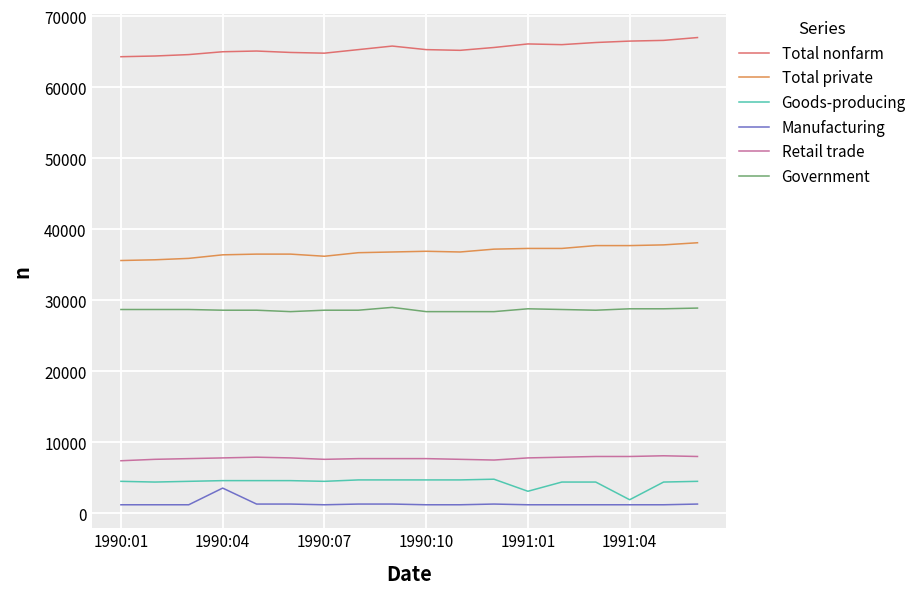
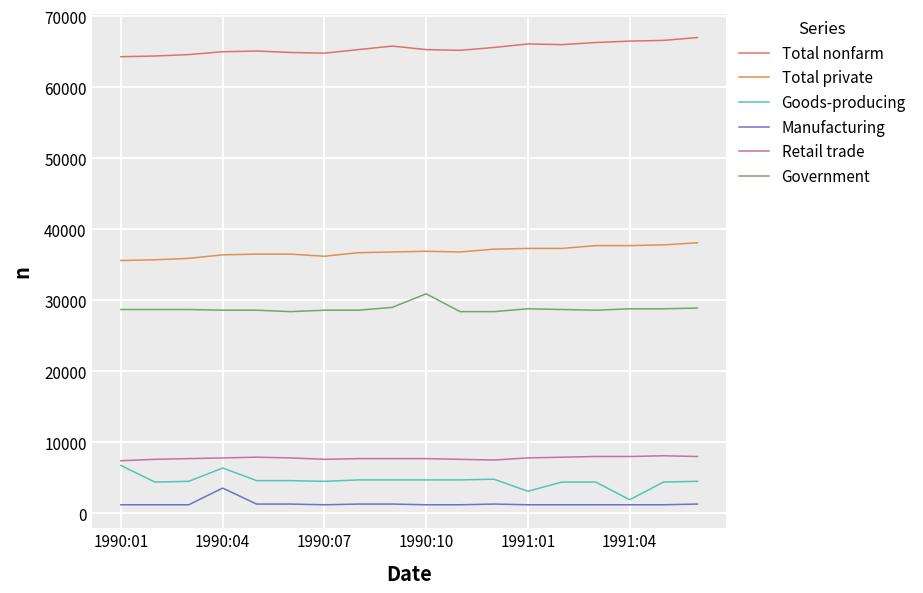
Goods-producing, 1990:01: 5000 -> 7000
Goods-producing, 1990:04: 5000 -> 6000
Government, 1990:10: 28000 -> 31000
